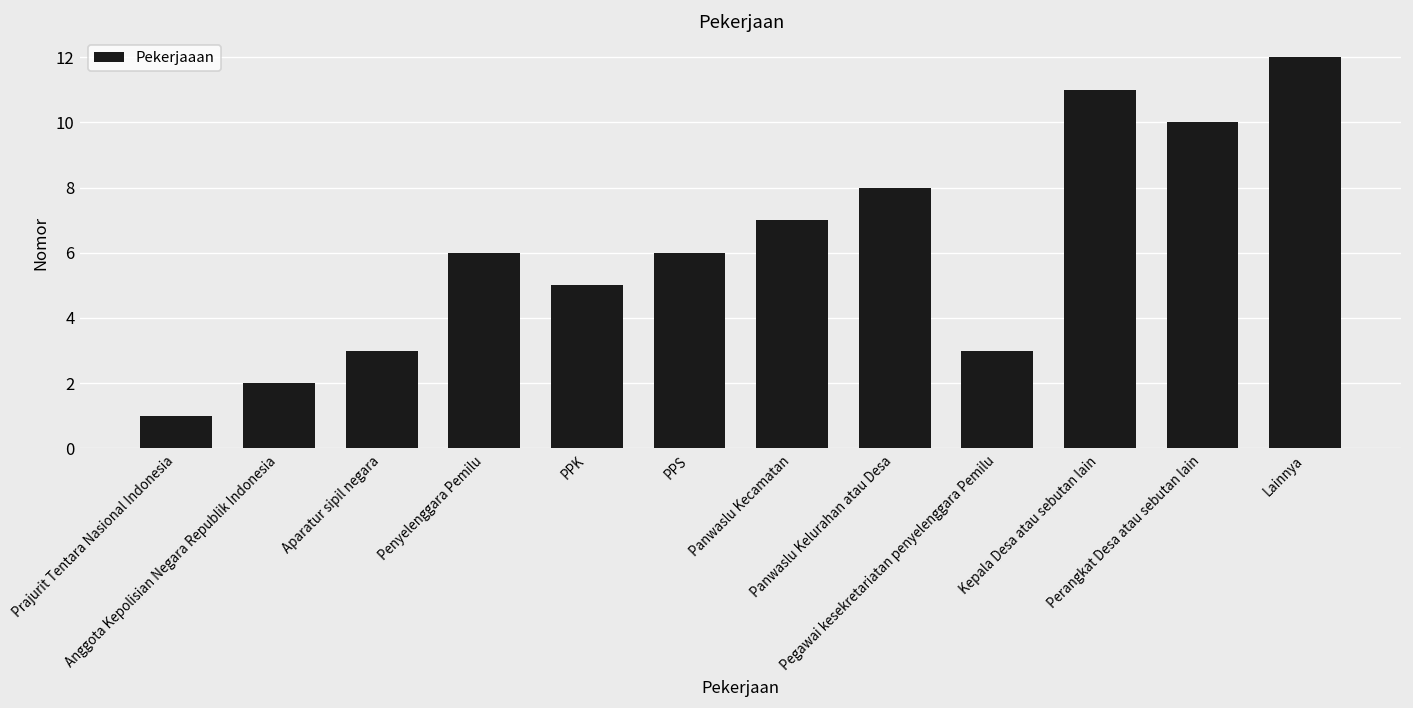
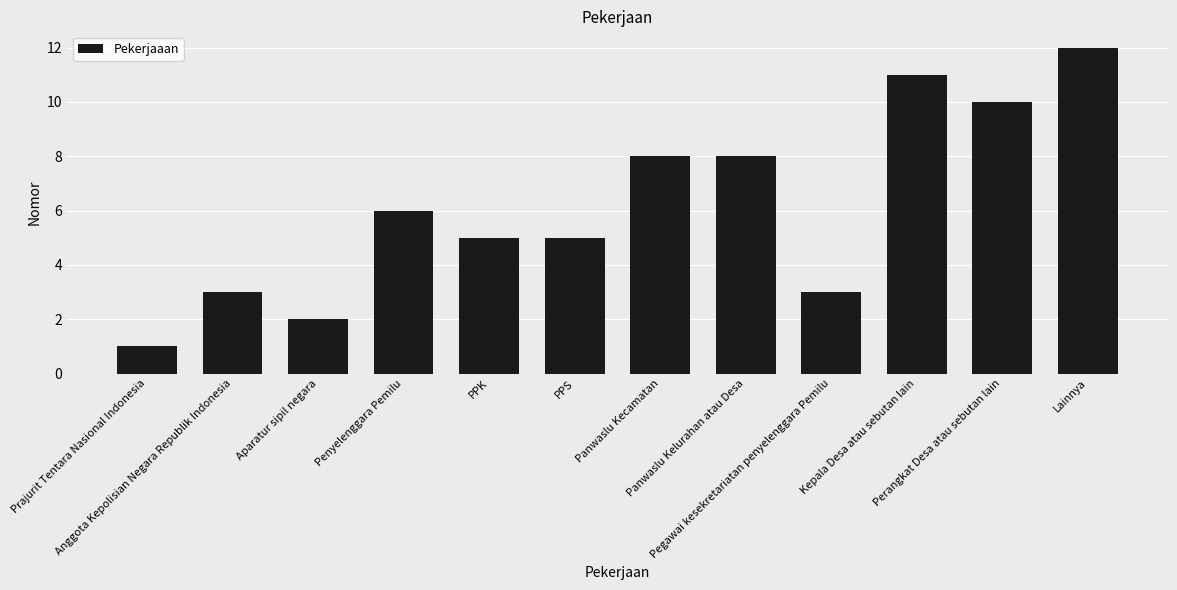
Anggota Kepolisian Negara Republik Indonesia: 2 -> 3
Aparatur sipil negara: 3 -> 2
PPS: 6 -> 5
Panwaslu Kecamatan: 7 -> 8
